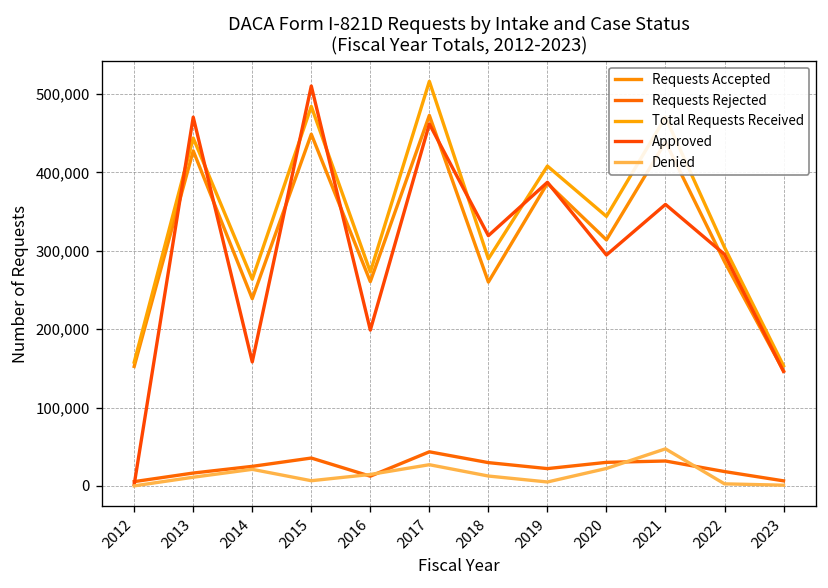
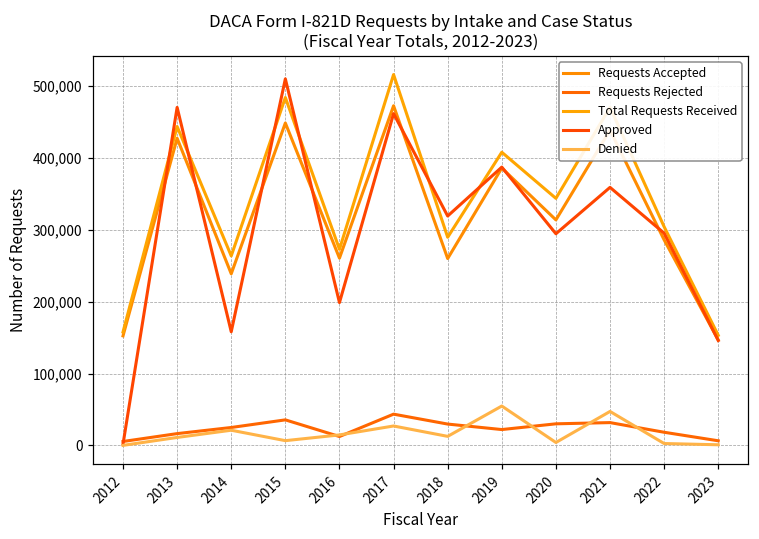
Denied, 2019: 0 -> 50,000
Denied, 2020: 20,000 -> 0
